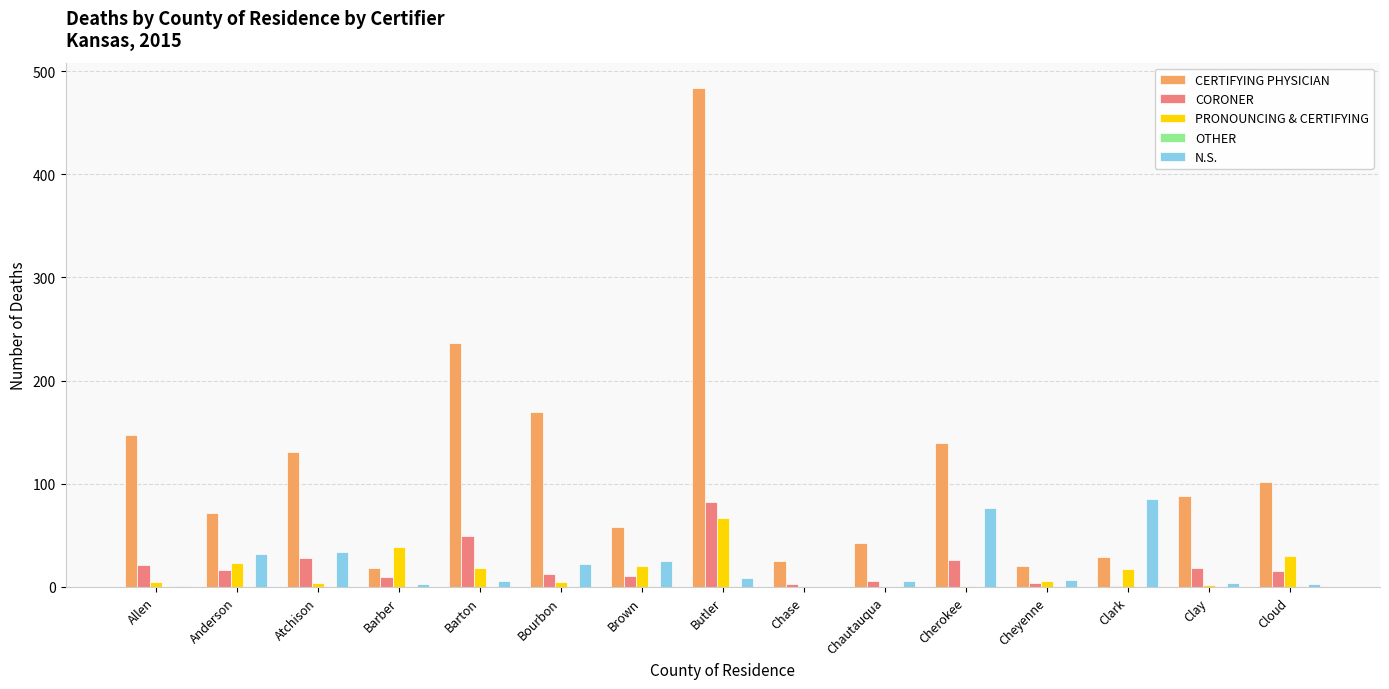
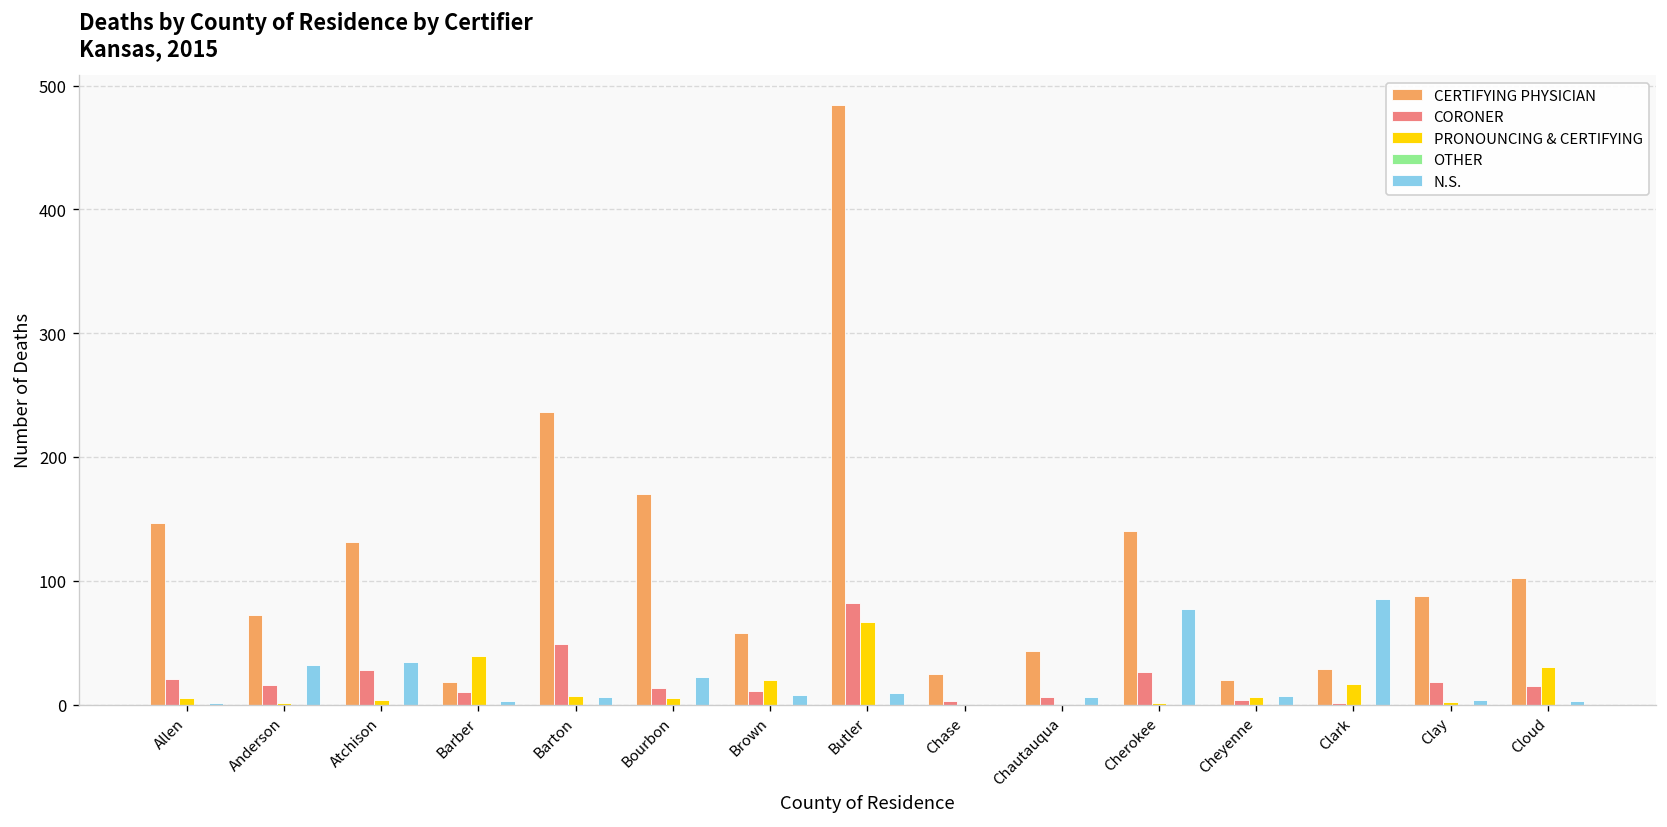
PRONOUNCING & CERTIFYING, Anderson: 23 -> 1
PRONOUNCING & CERTIFYING, Barton: 18 -> 7
N.S., Brown: 25 -> 8
